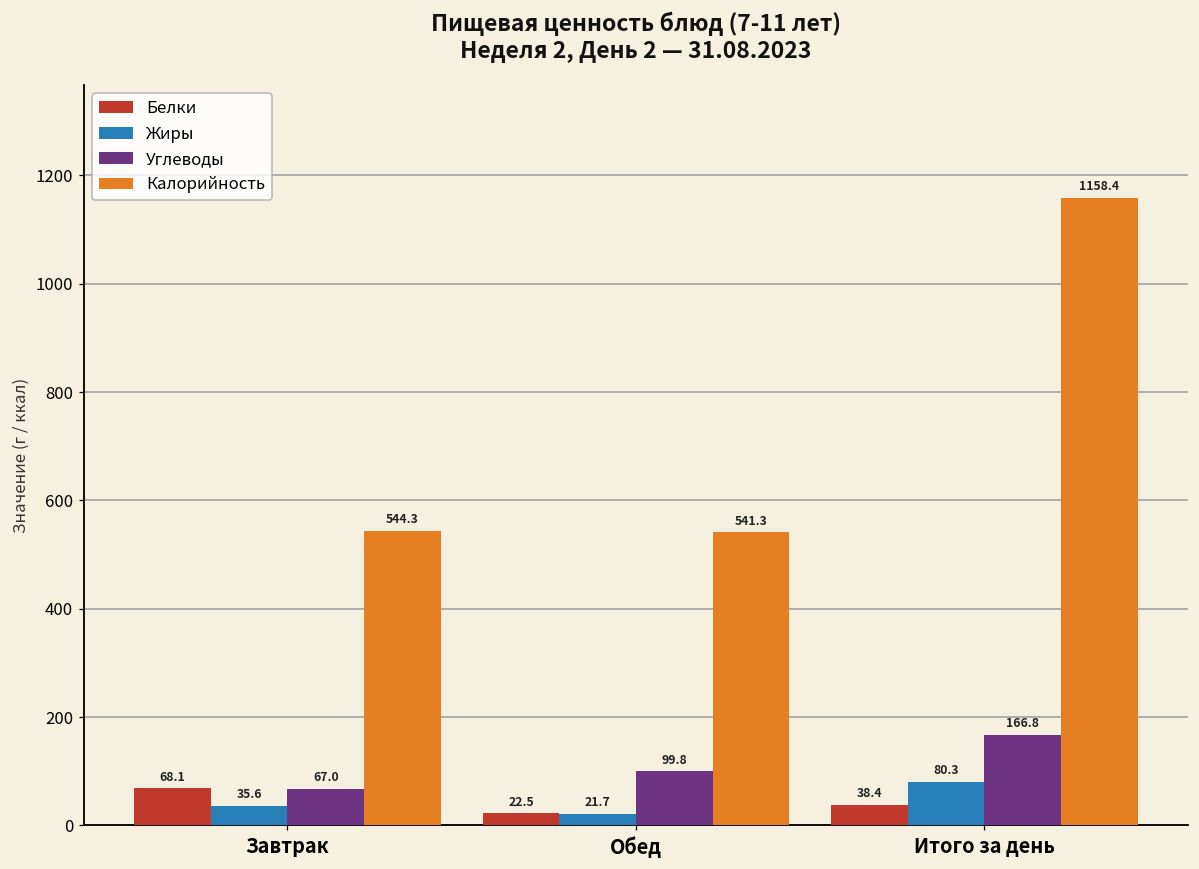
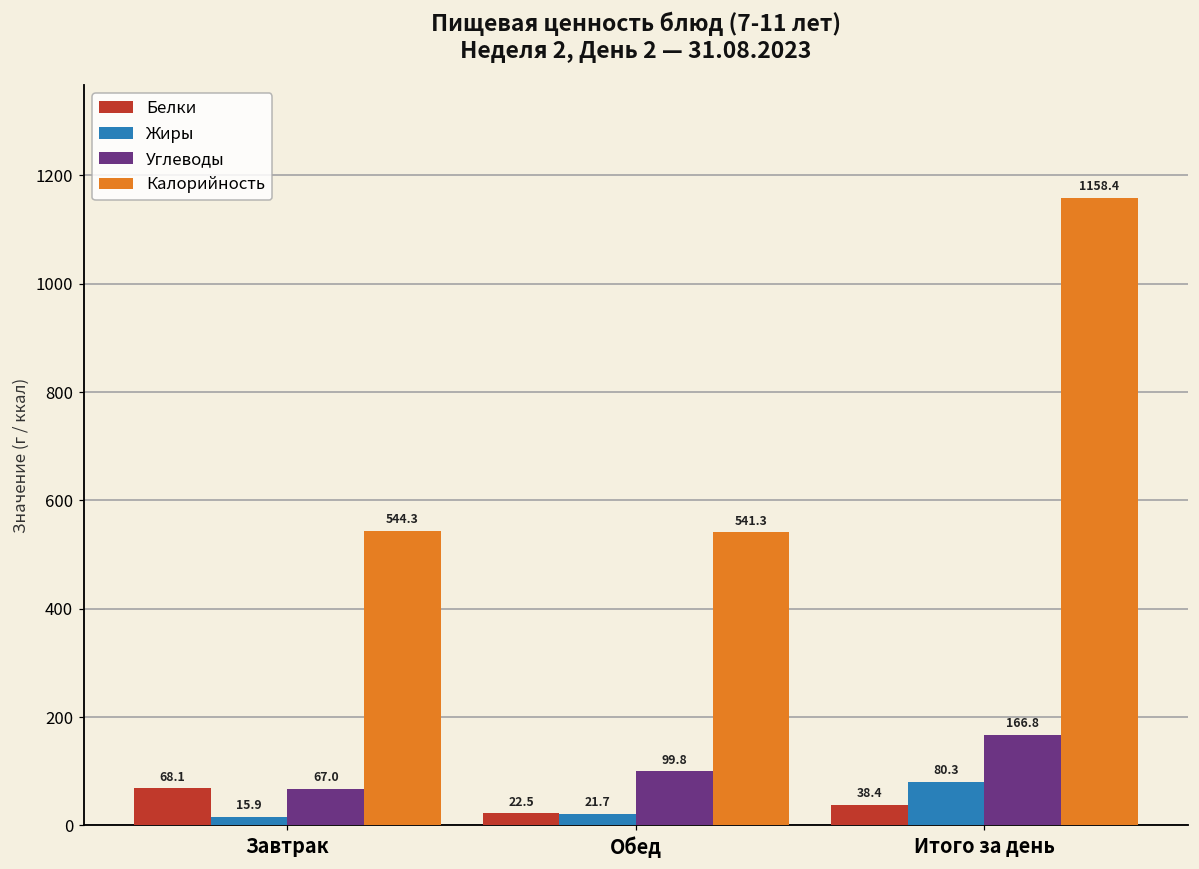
Жиры, Завтрак: 35.6 -> 15.9
